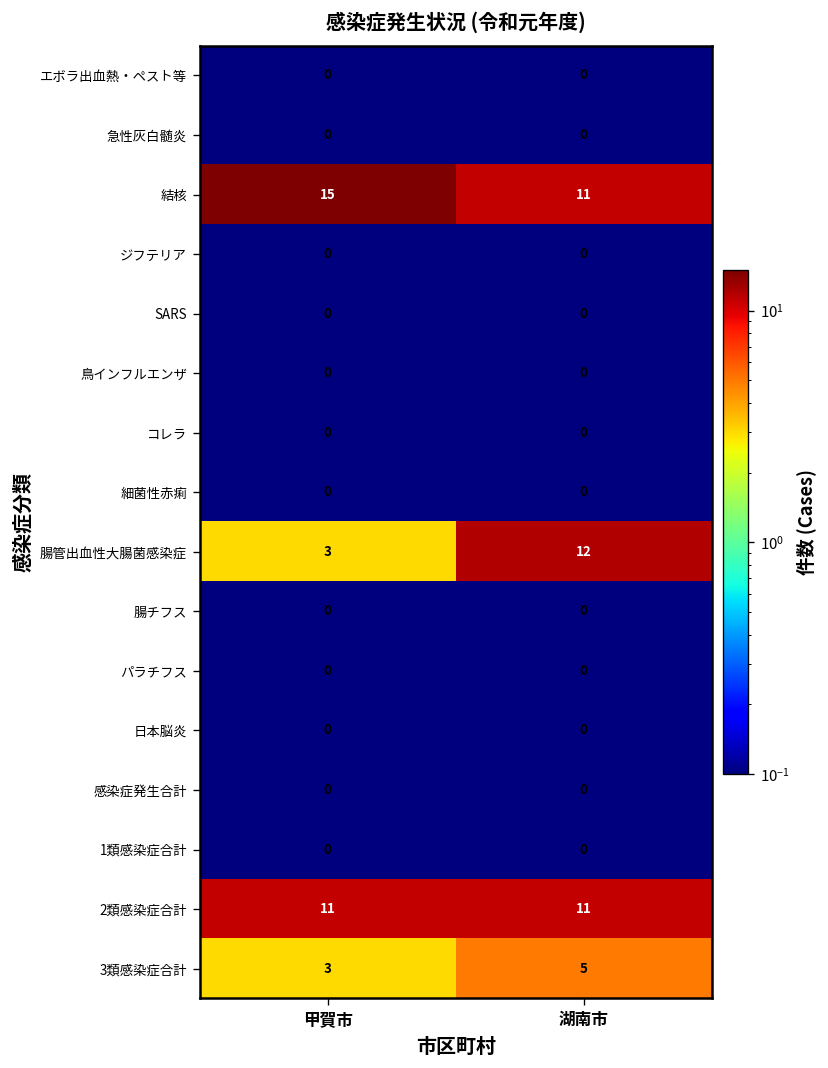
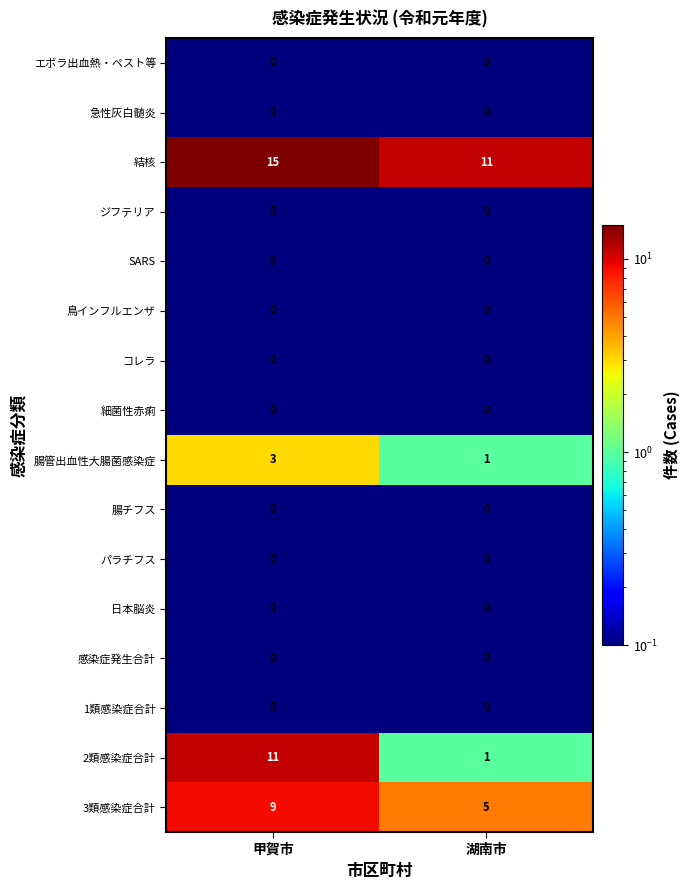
腸管出血性大腸菌感染症, 湖南市: 12 -> 1
2類感染症合計, 湖南市: 11 -> 1
3類感染症合計, 甲賀市: 3 -> 9
